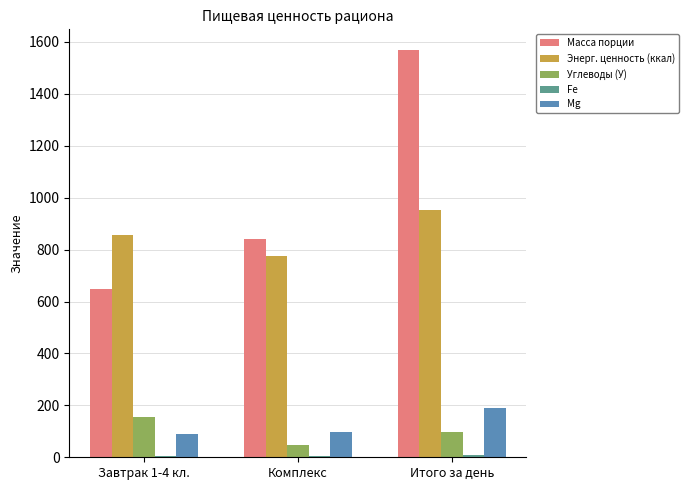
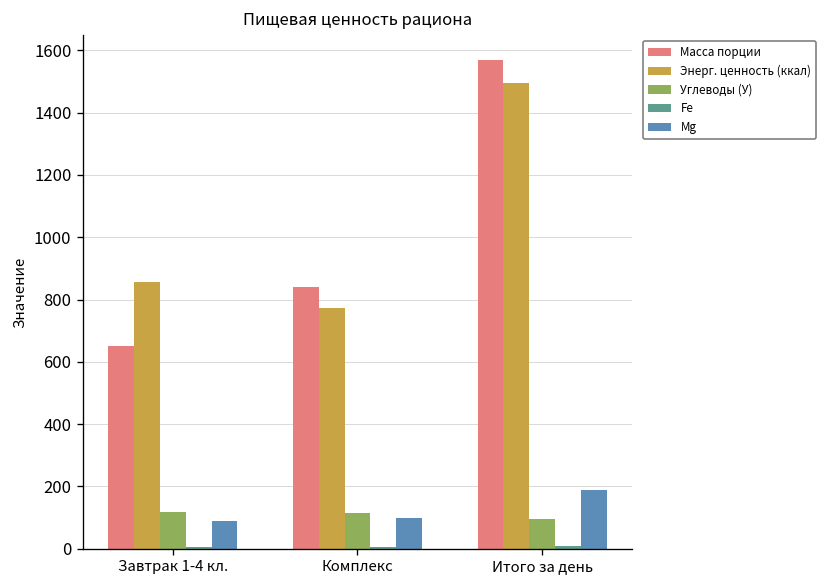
Углеводы (У), Завтрак 1-4 кл.: 160 -> 120
Углеводы (У), Комплекс: 50 -> 110
Энерг. ценность (ккал), Итого за день: 950 -> 1500
